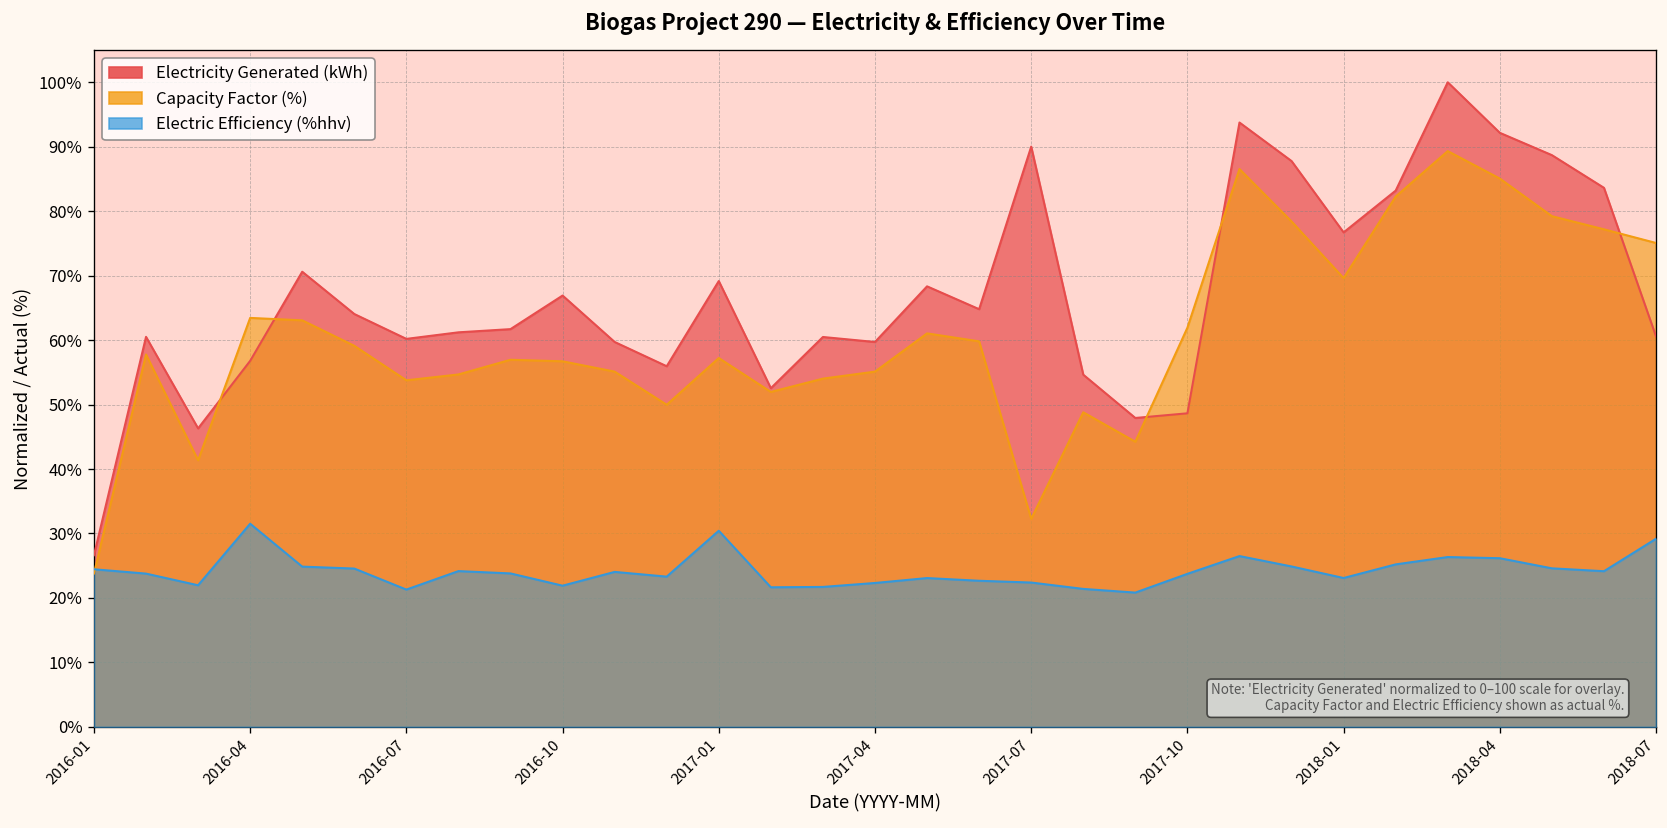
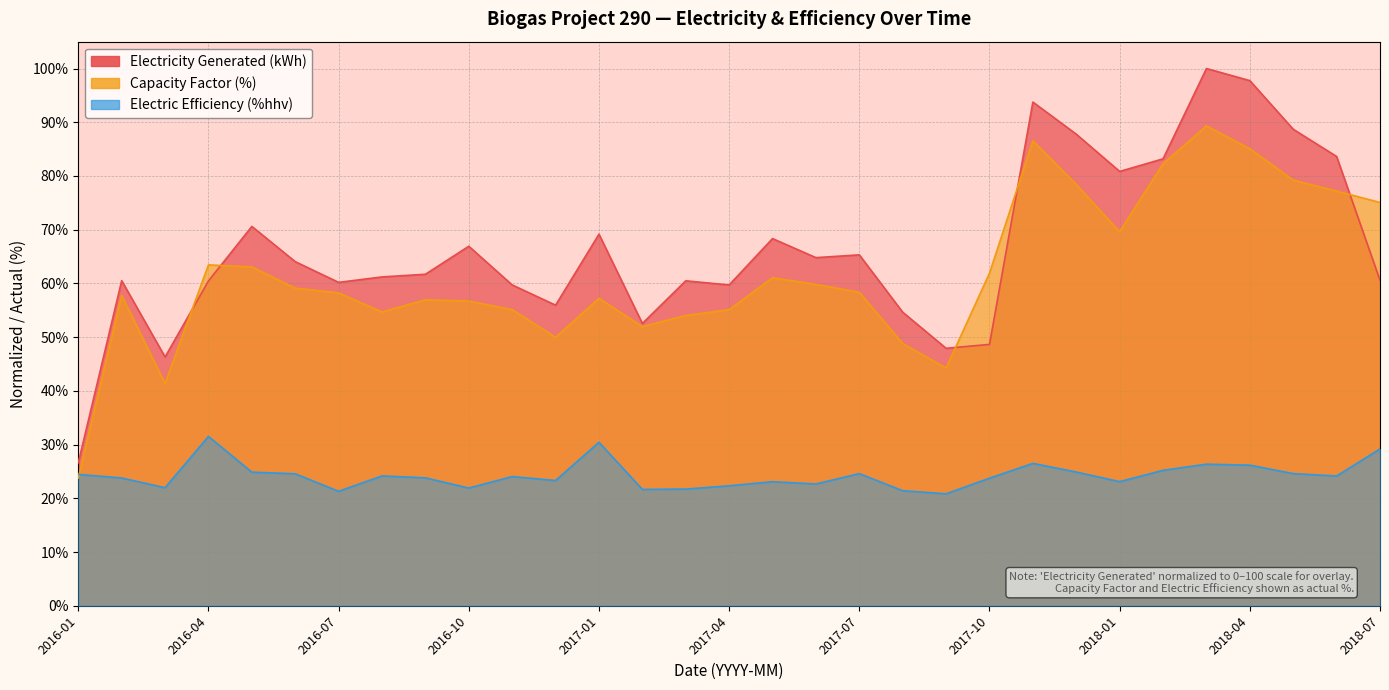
Electricity Generated (kWh), 2016-04: 57% -> 60%
Capacity Factor (%), 2016-07: 54% -> 58%
Electricity Generated (kWh), 2017-07: 90% -> 65%
Capacity Factor (%), 2017-07: 32% -> 58%
Electric Efficiency (%hhv), 2017-07: 22% -> 25%
Electricity Generated (kWh), 2018-01: 77% -> 81%
Electricity Generated (kWh), 2018-04: 92% -> 98%
